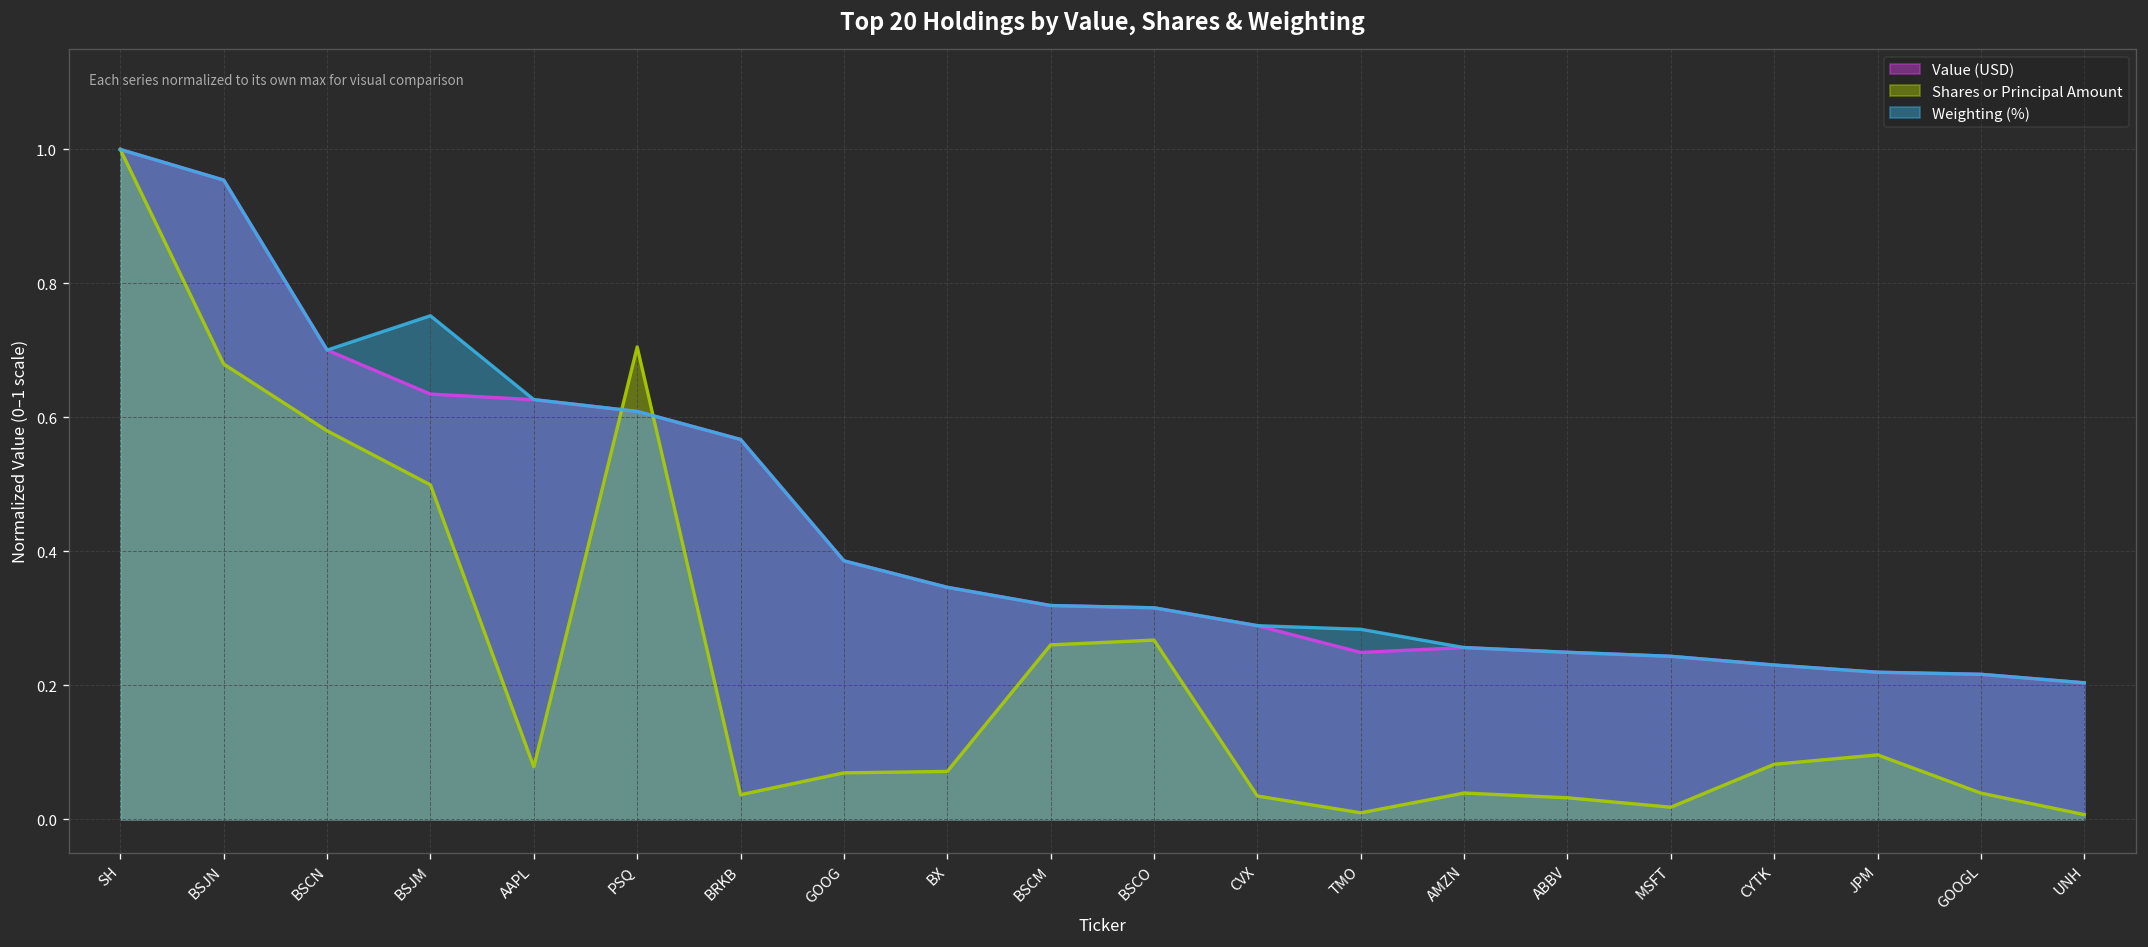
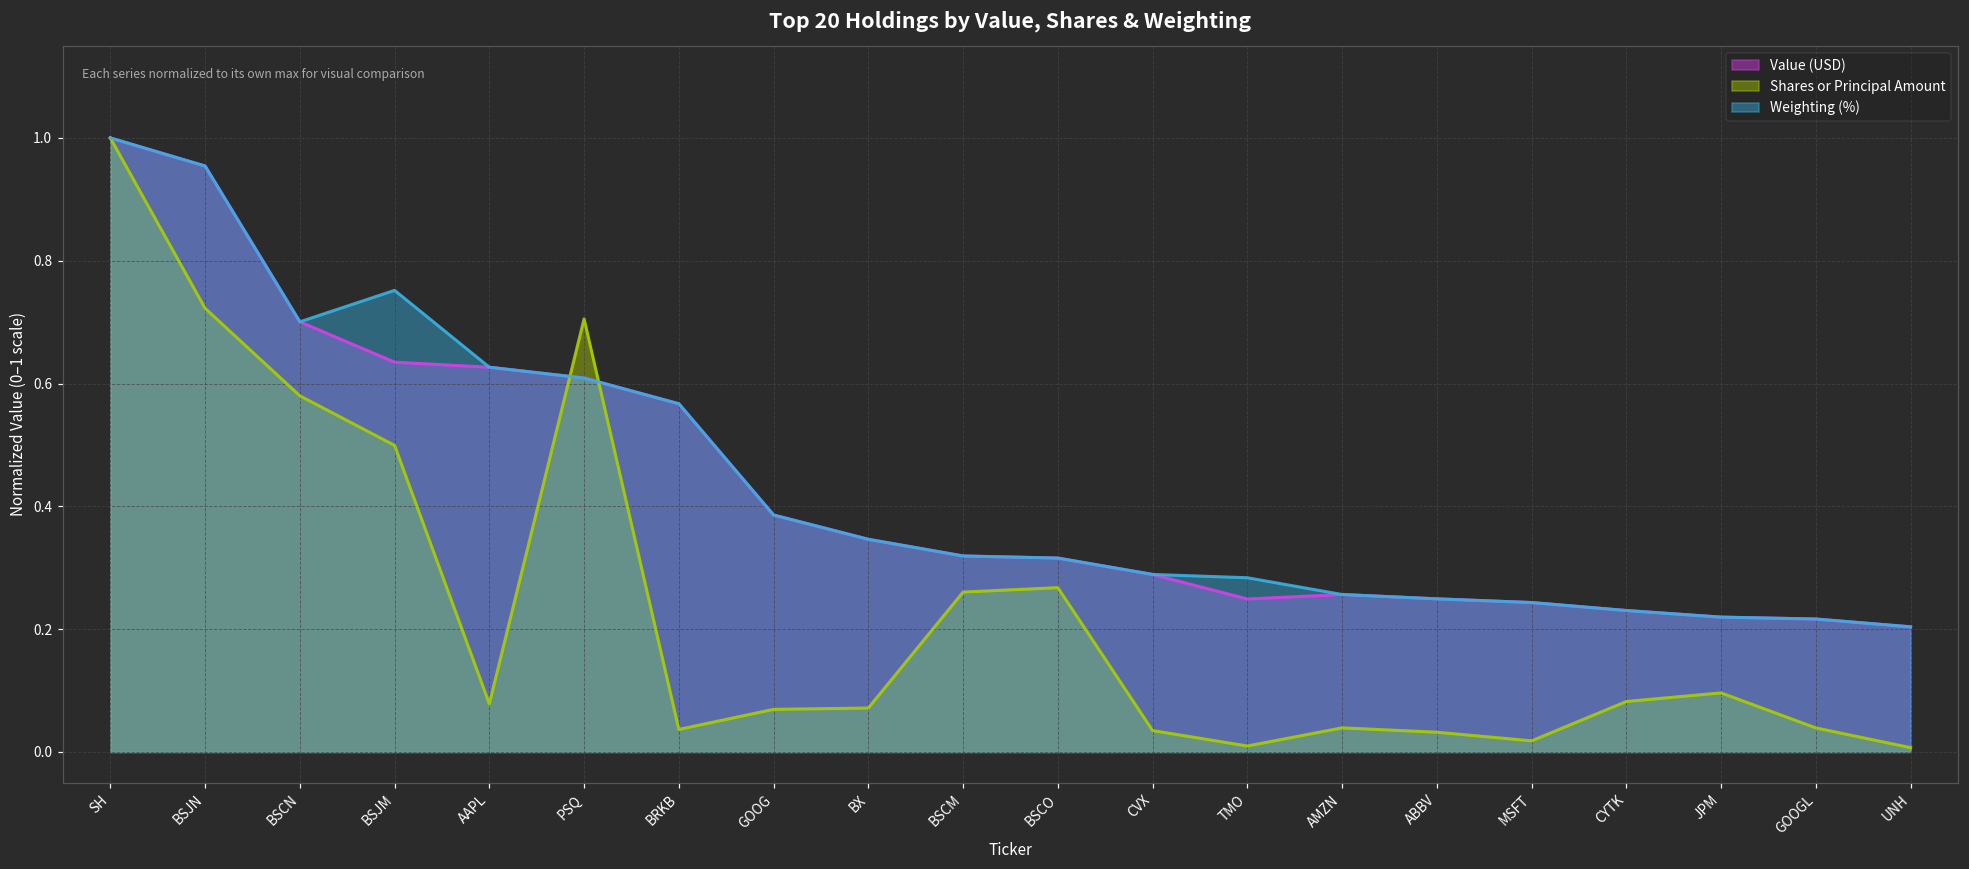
Shares or Principal Amount, BSJN: 0.68 -> 0.72
